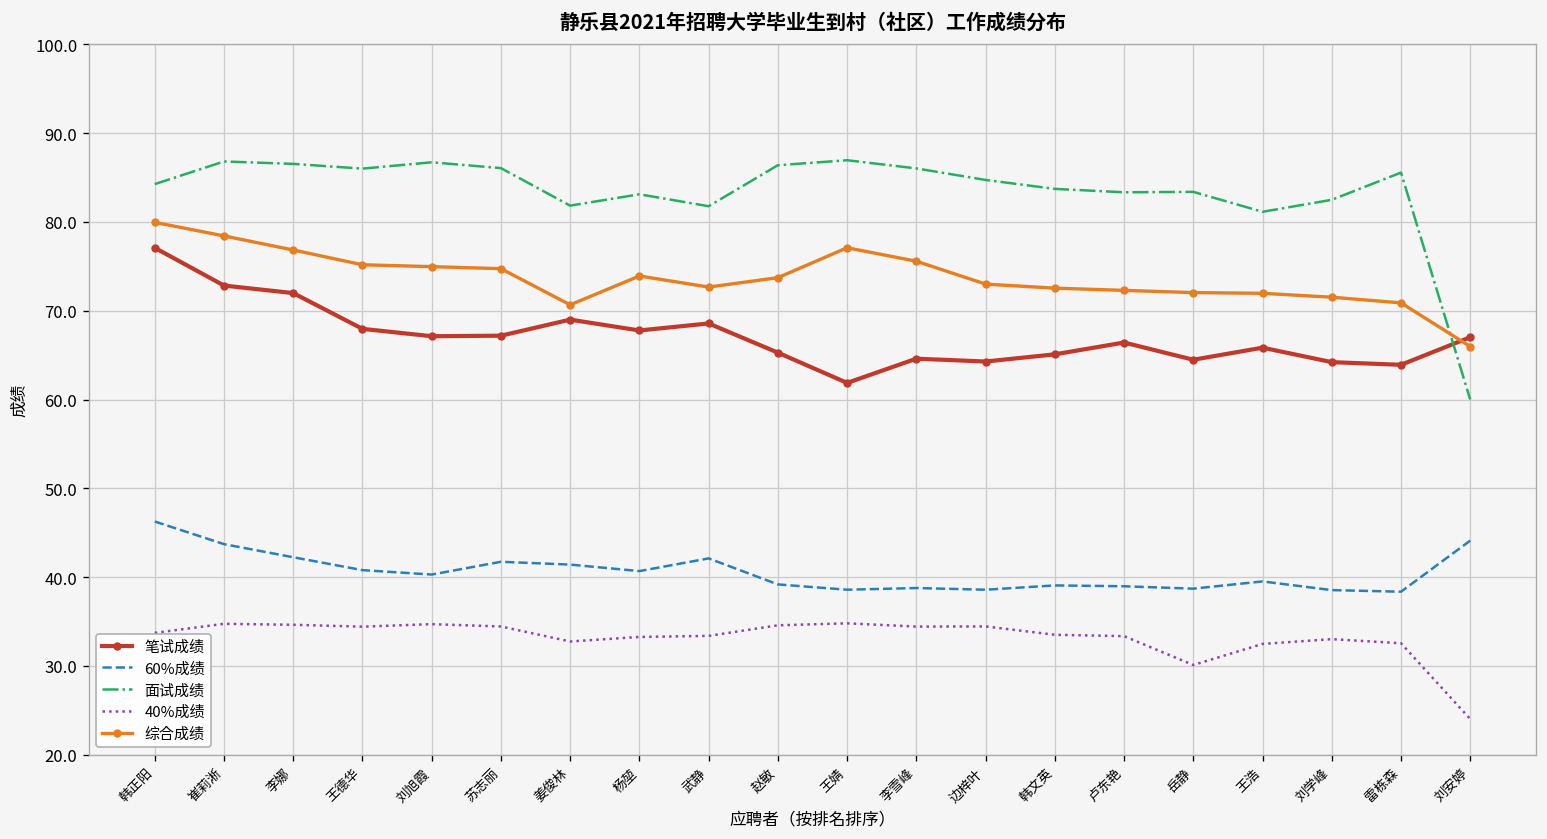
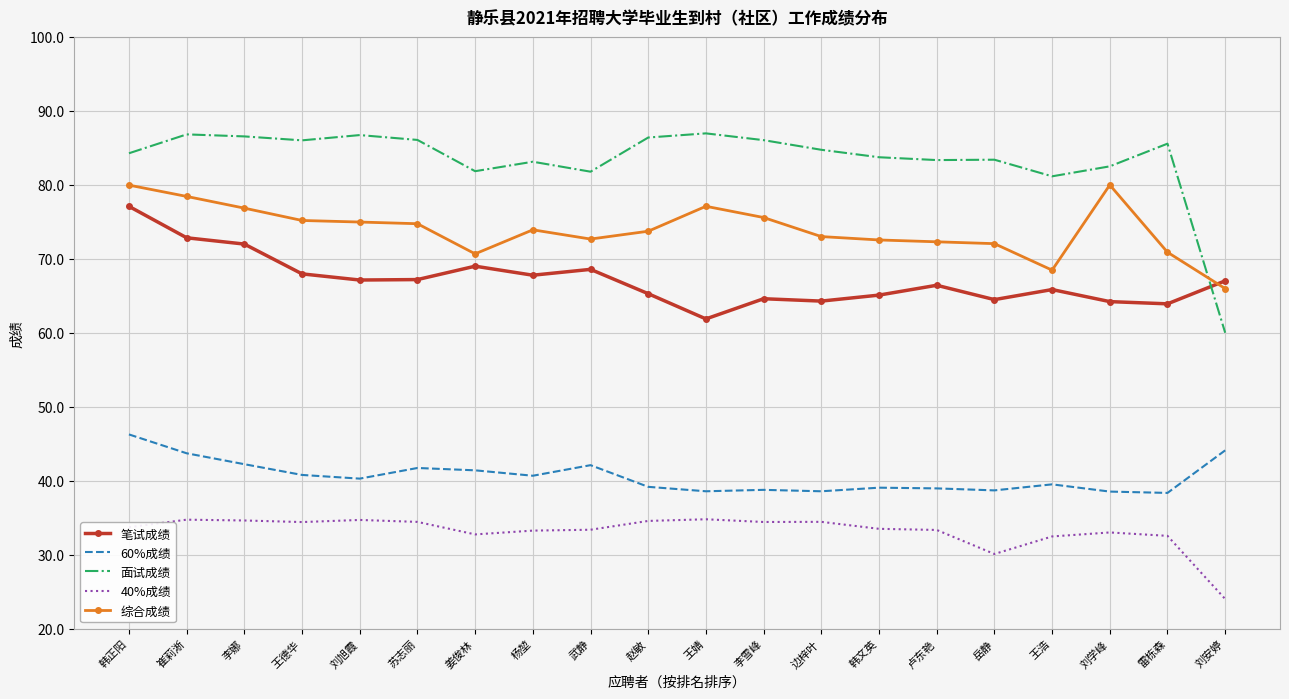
综合成绩, 王浩: 72 -> 68
综合成绩, 刘学峰: 72 -> 80
